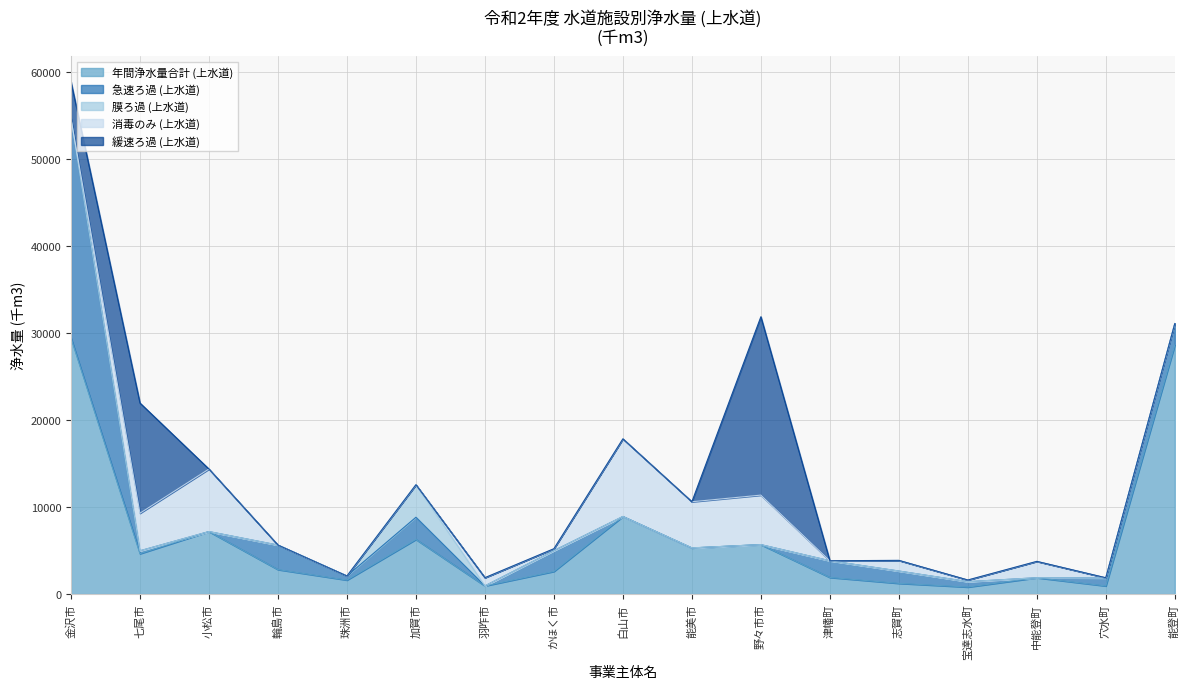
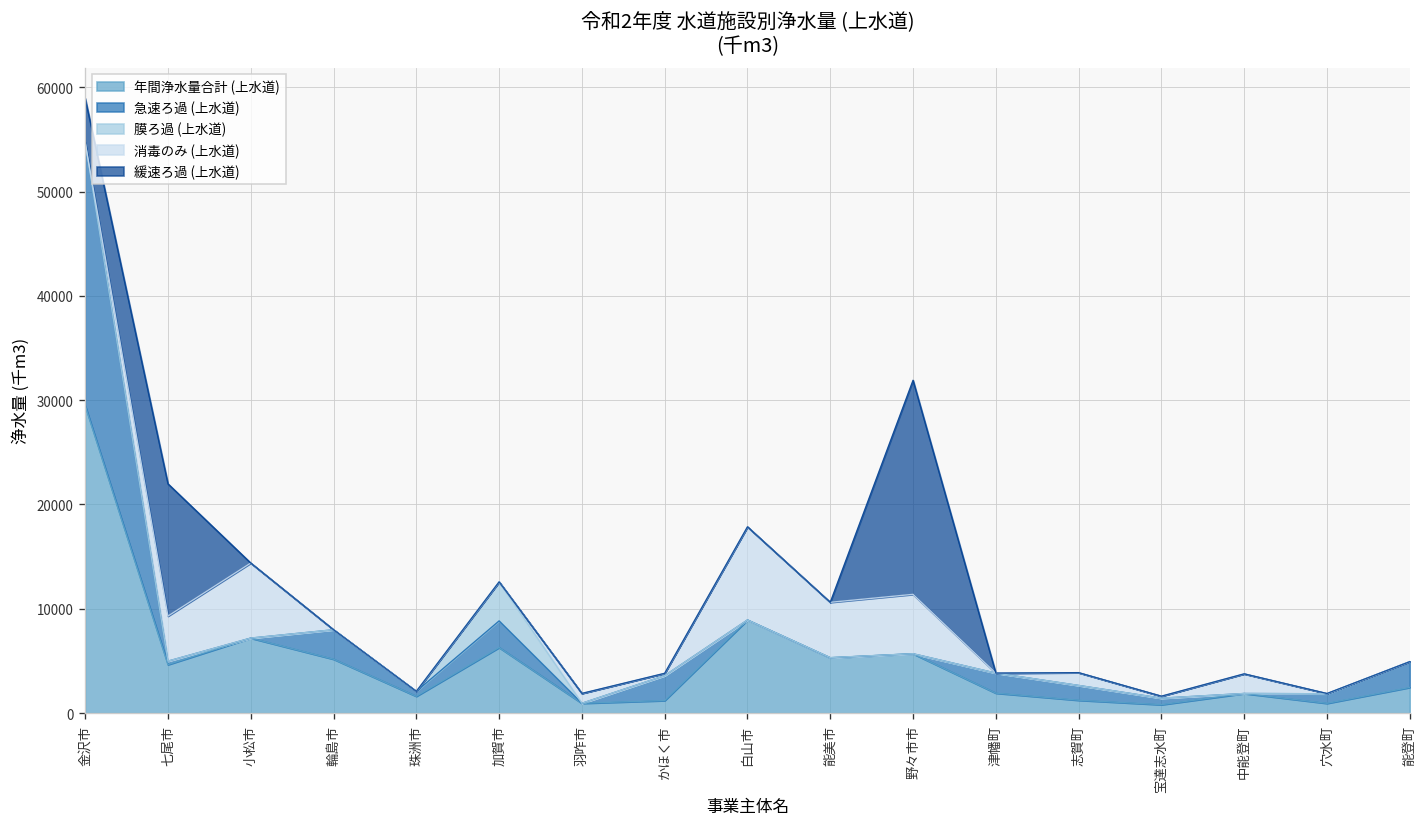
年間浄水量合計 (上水道), 輪島市: 3000 -> 5000
年間浄水量合計 (上水道), かほく市: 3000 -> 1000
年間浄水量合計 (上水道), 能登町: 29000 -> 2000
